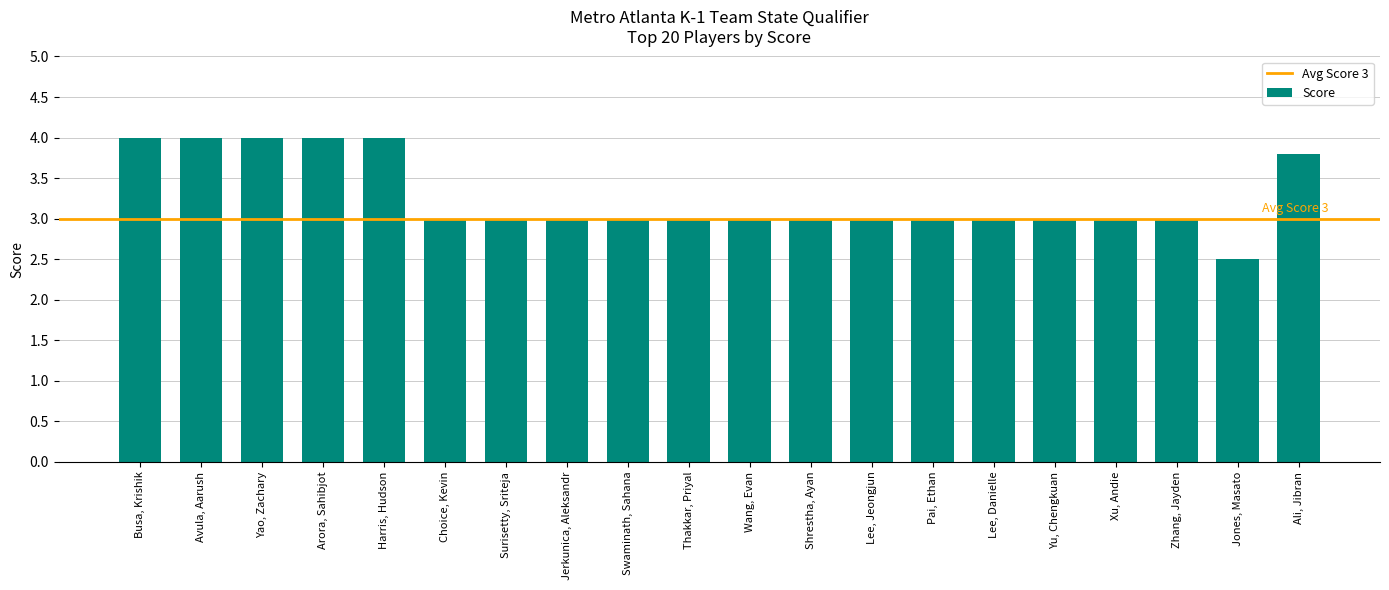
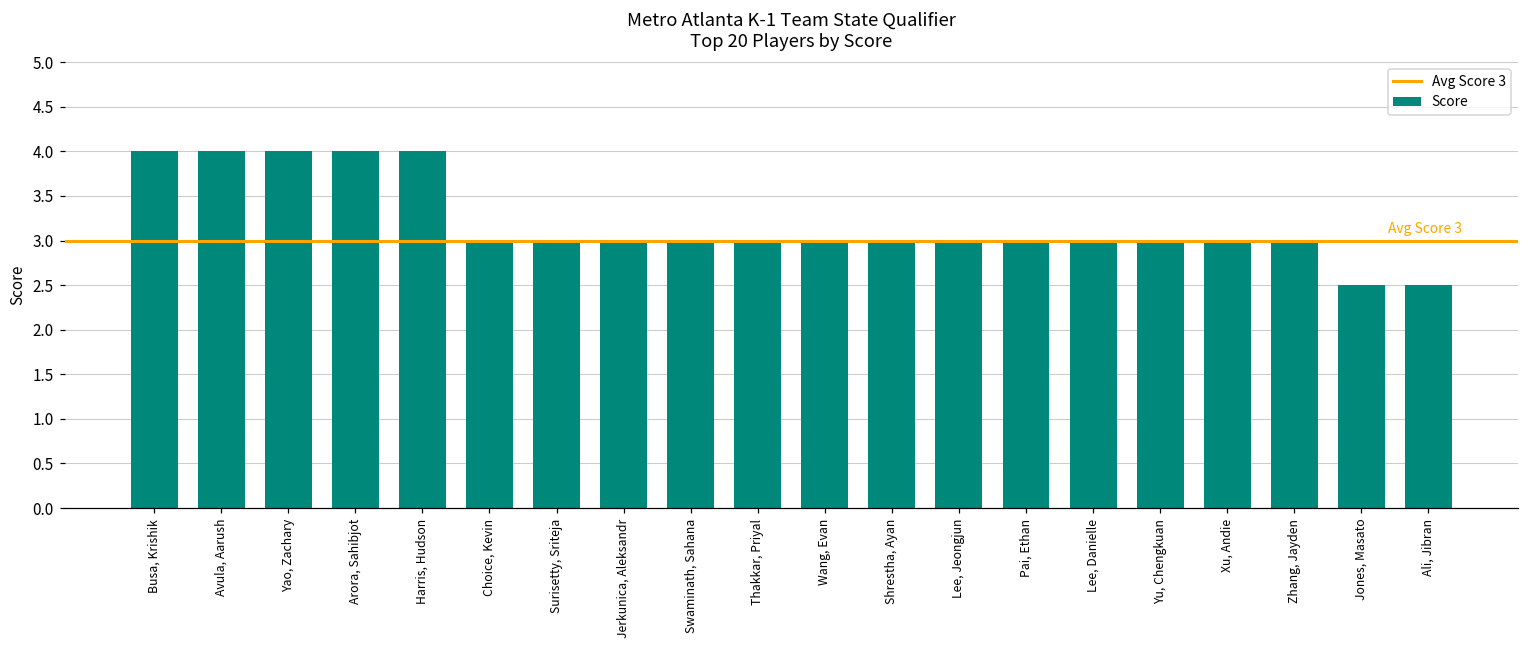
Ali, Jibran: 3.8 -> 2.5
